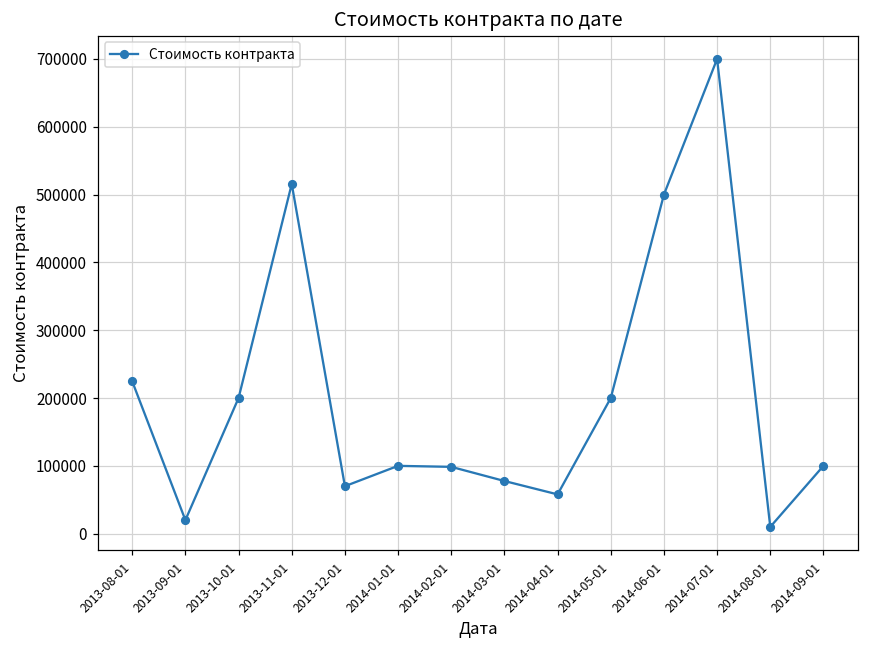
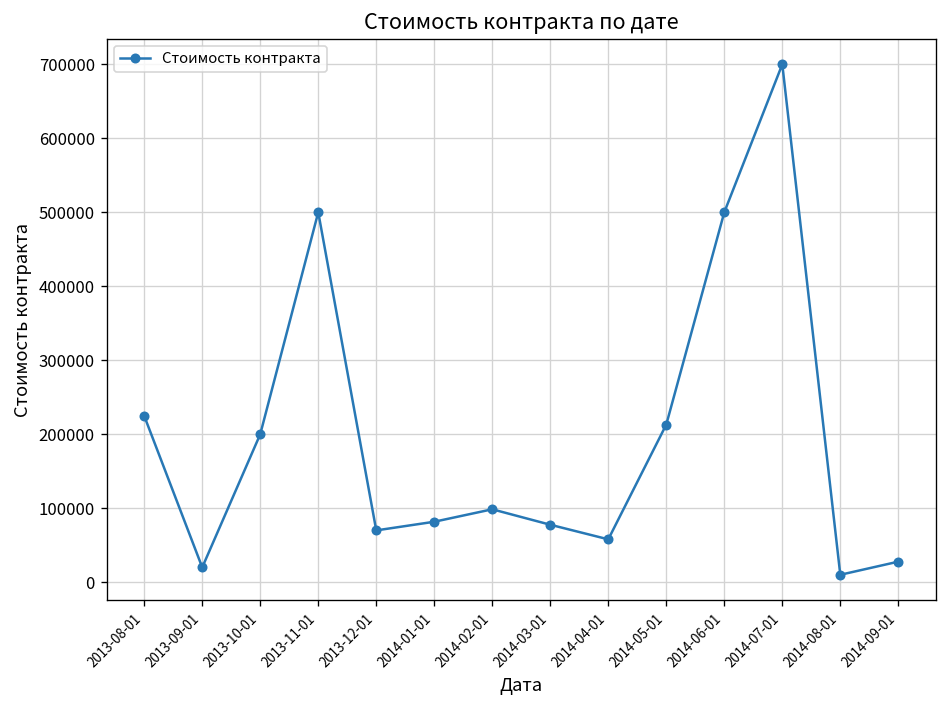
2013-11-01: 520000 -> 500000
2014-01-01: 100000 -> 80000
2014-05-01: 200000 -> 210000
2014-09-01: 100000 -> 30000
